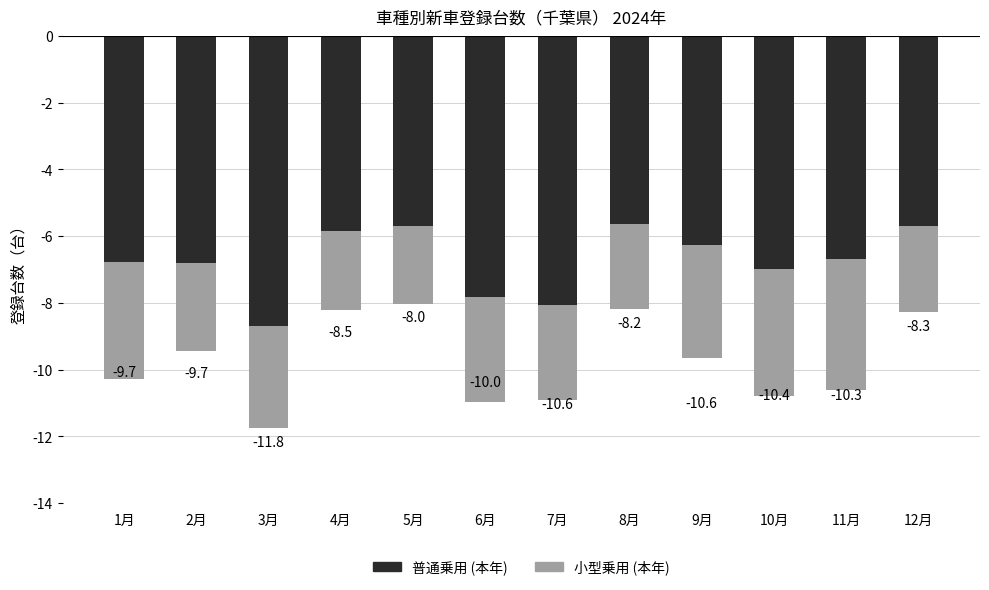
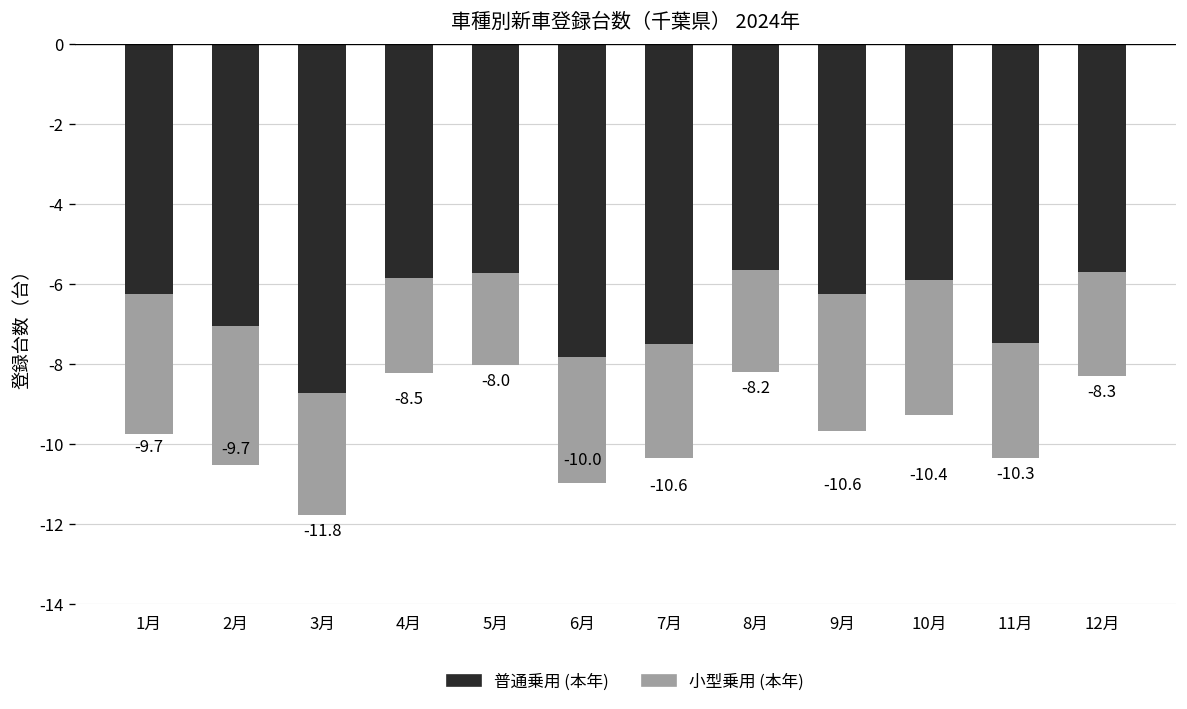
普通乗用 (本年), 1月: -6.8 -> -6.2
普通乗用 (本年), 2月: -6.8 -> -7.1
小型乗用 (本年), 2月: -2.7 -> -3.5
普通乗用 (本年), 7月: -8.1 -> -7.5
普通乗用 (本年), 10月: -7.0 -> -5.9
小型乗用 (本年), 10月: -3.8 -> -3.4
普通乗用 (本年), 11月: -6.7 -> -7.5
小型乗用 (本年), 11月: -3.9 -> -2.9
